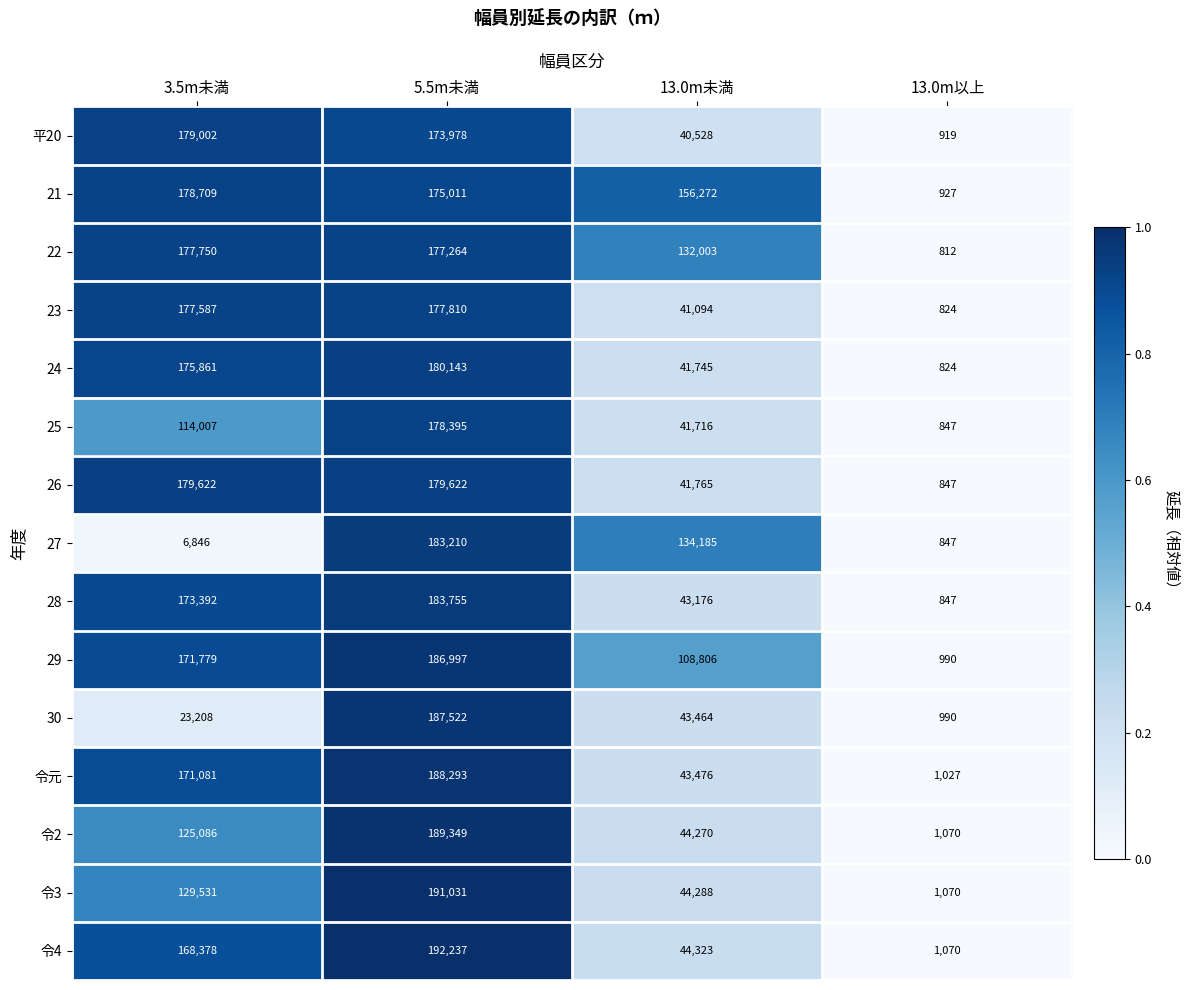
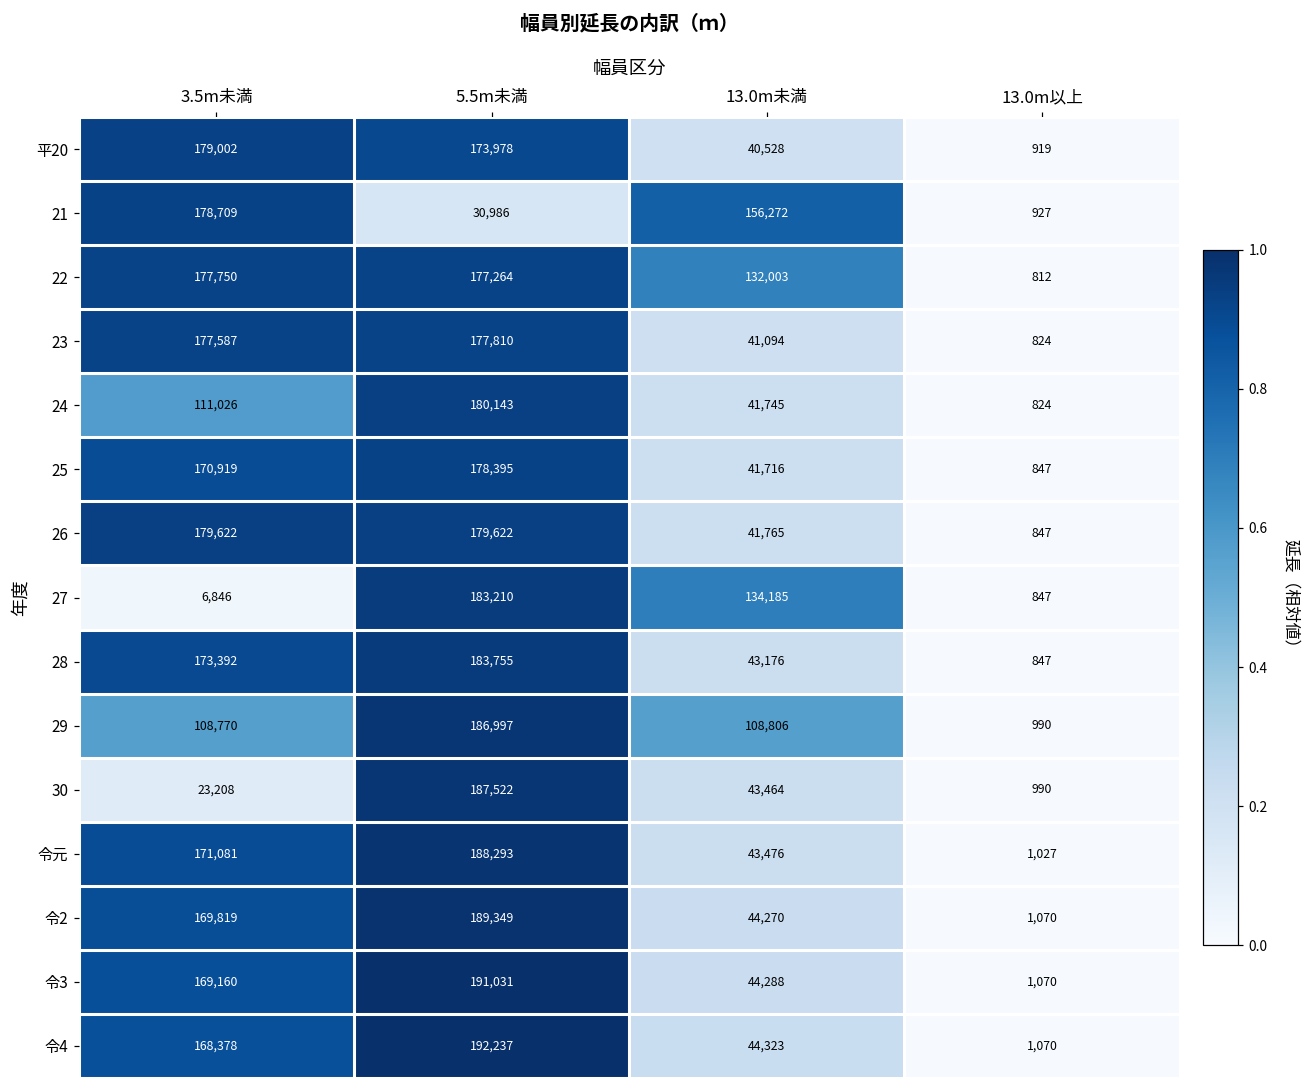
21, 5.5m未満: 175,011 -> 30,986
24, 3.5m未満: 175,861 -> 111,026
25, 3.5m未満: 114,007 -> 170,919
29, 3.5m未満: 171,779 -> 108,770
令2, 3.5m未満: 125,086 -> 169,819
令3, 3.5m未満: 129,531 -> 169,160
